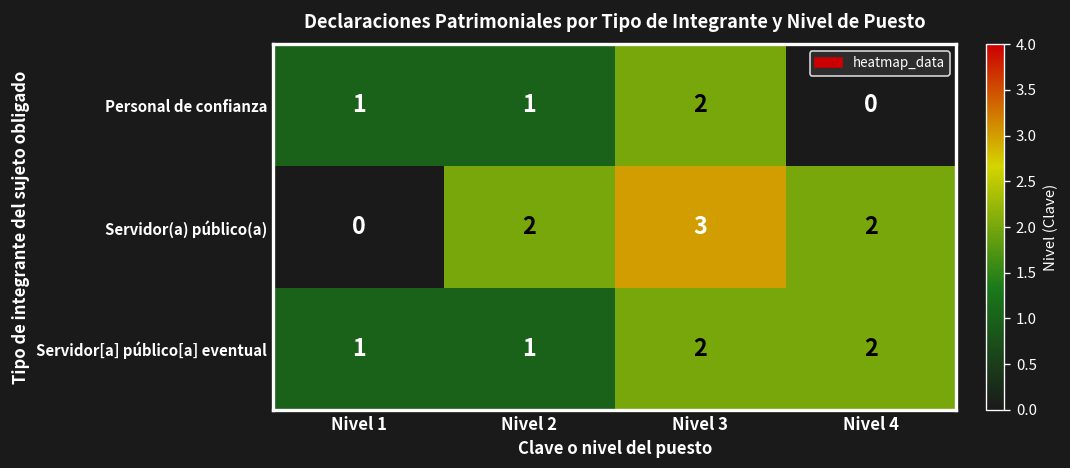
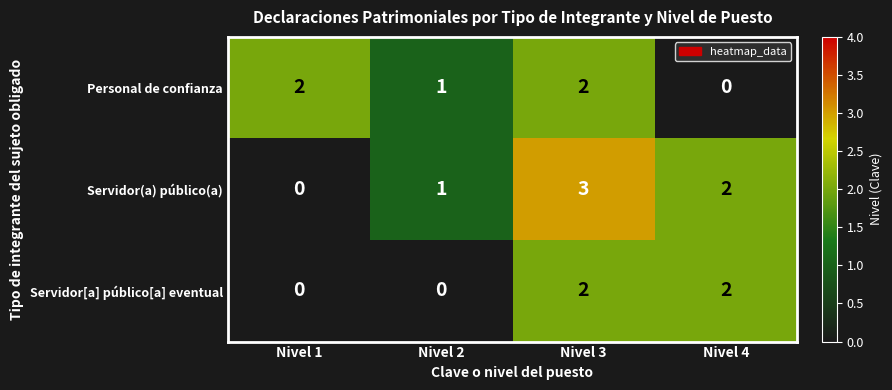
Personal de confianza, Nivel 1: 1 -> 2
Servidor(a) público(a), Nivel 2: 2 -> 1
Servidor[a] público[a] eventual, Nivel 1: 1 -> 0
Servidor[a] público[a] eventual, Nivel 2: 1 -> 0
